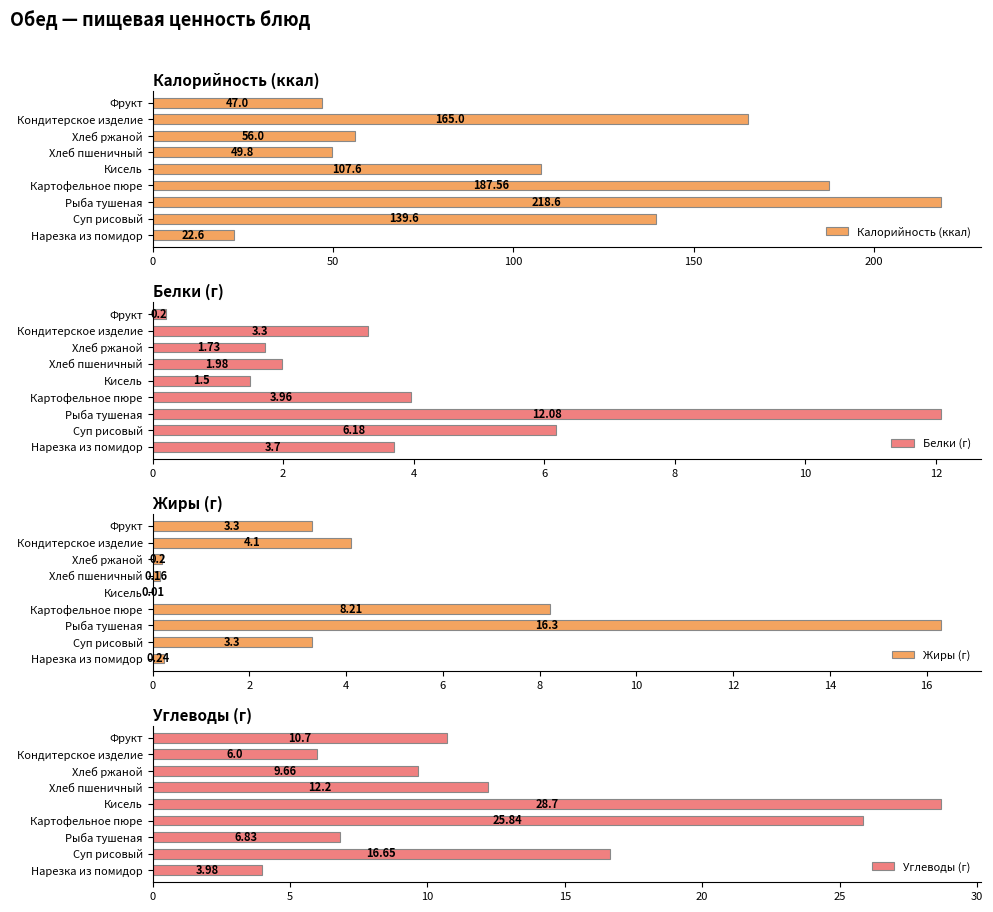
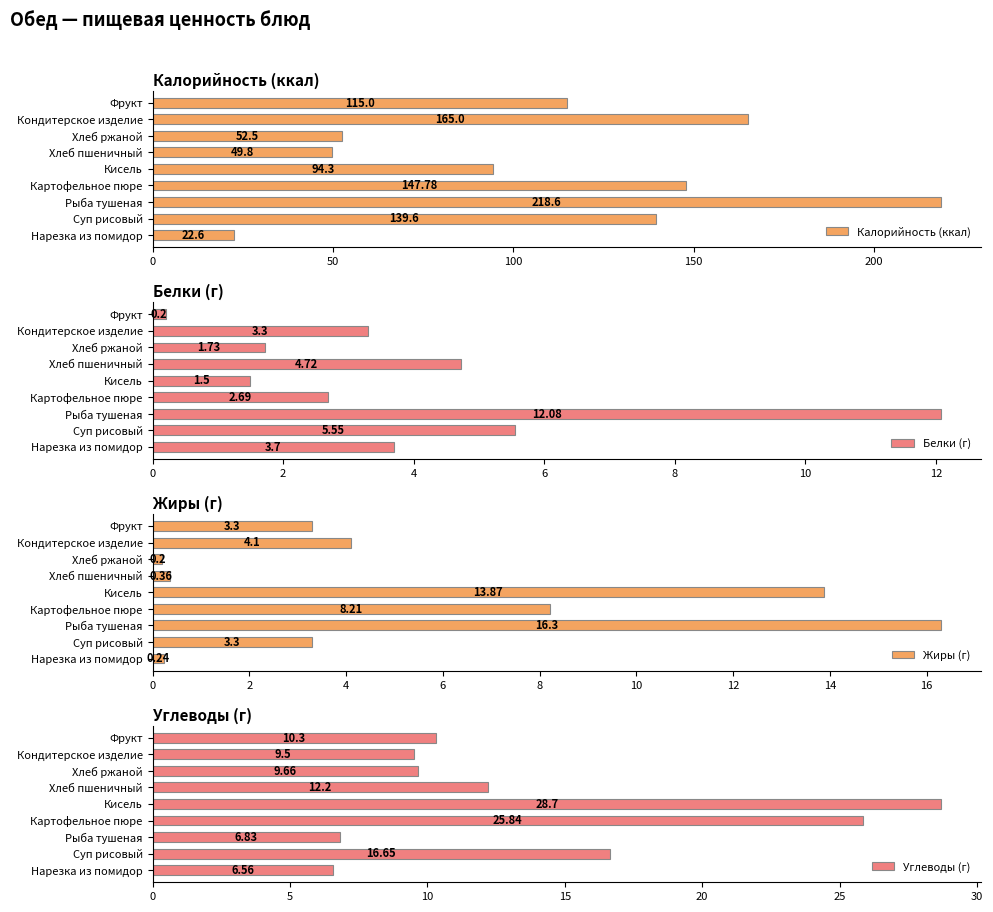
Калорийность (ккал), Фрукт: 47.0 -> 115.0
Калорийность (ккал), Хлеб ржаной: 56.0 -> 52.5
Калорийность (ккал), Кисель: 107.6 -> 94.3
Калорийность (ккал), Картофельное пюре: 187.56 -> 147.78
Белки (г), Хлеб пшеничный: 1.98 -> 4.72
Белки (г), Картофельное пюре: 3.96 -> 2.69
Белки (г), Суп рисовый: 6.18 -> 5.55
Жиры (г), Хлеб пшеничный: 0.16 -> 0.36
Жиры (г), Кисель: 0.01 -> 13.87
Углеводы (г), Фрукт: 10.7 -> 10.3
Углеводы (г), Кондитерское изделие: 6.0 -> 9.5
Углеводы (г), Нарезка из помидор: 3.98 -> 6.56
